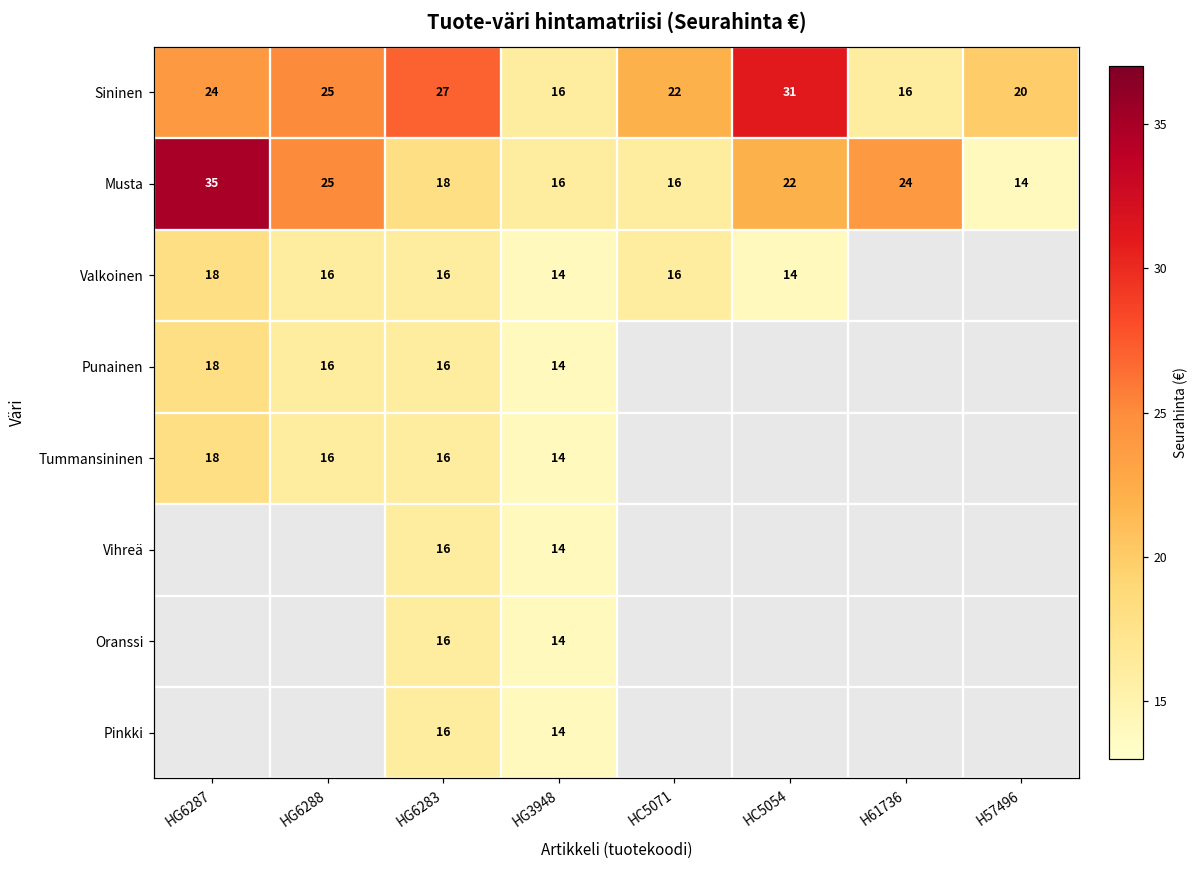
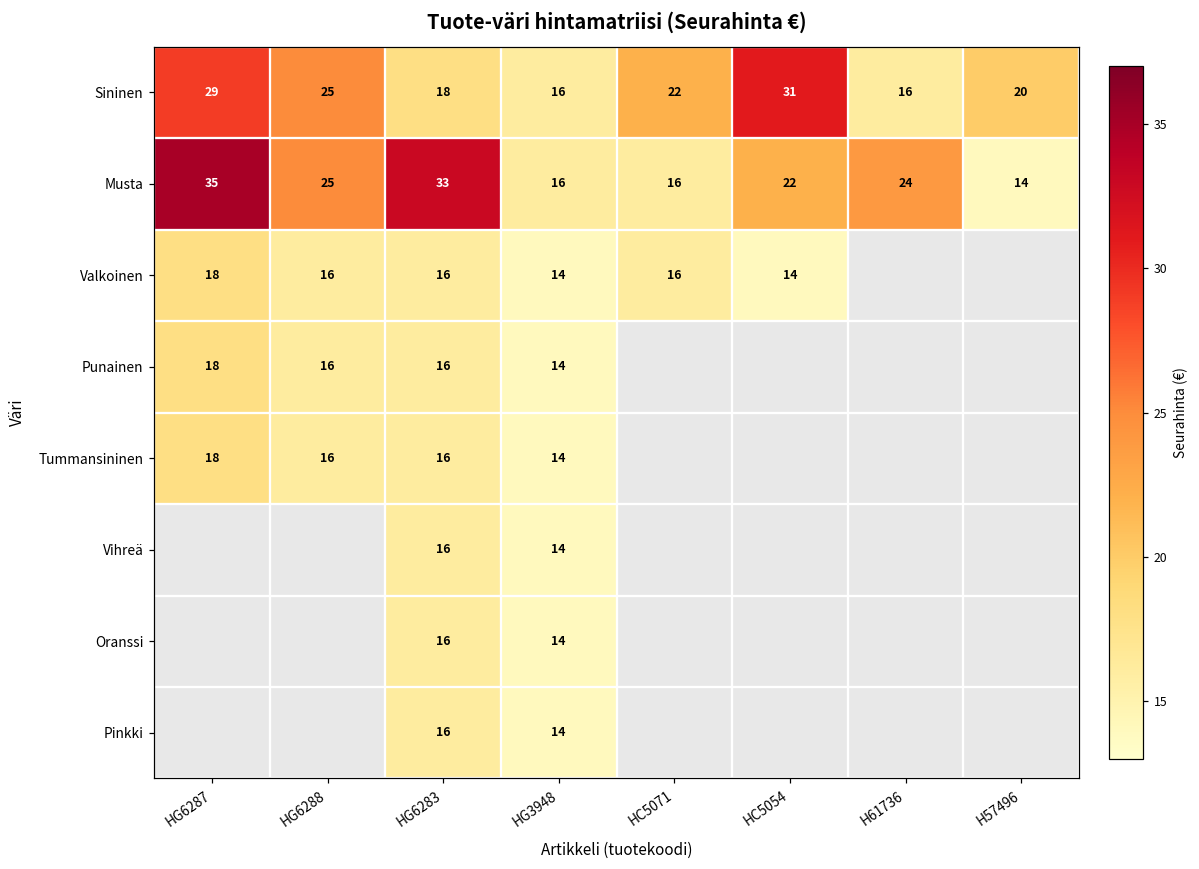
Sininen, HG6287: 24 -> 29
Sininen, HG6283: 27 -> 18
Musta, HG6283: 18 -> 33
